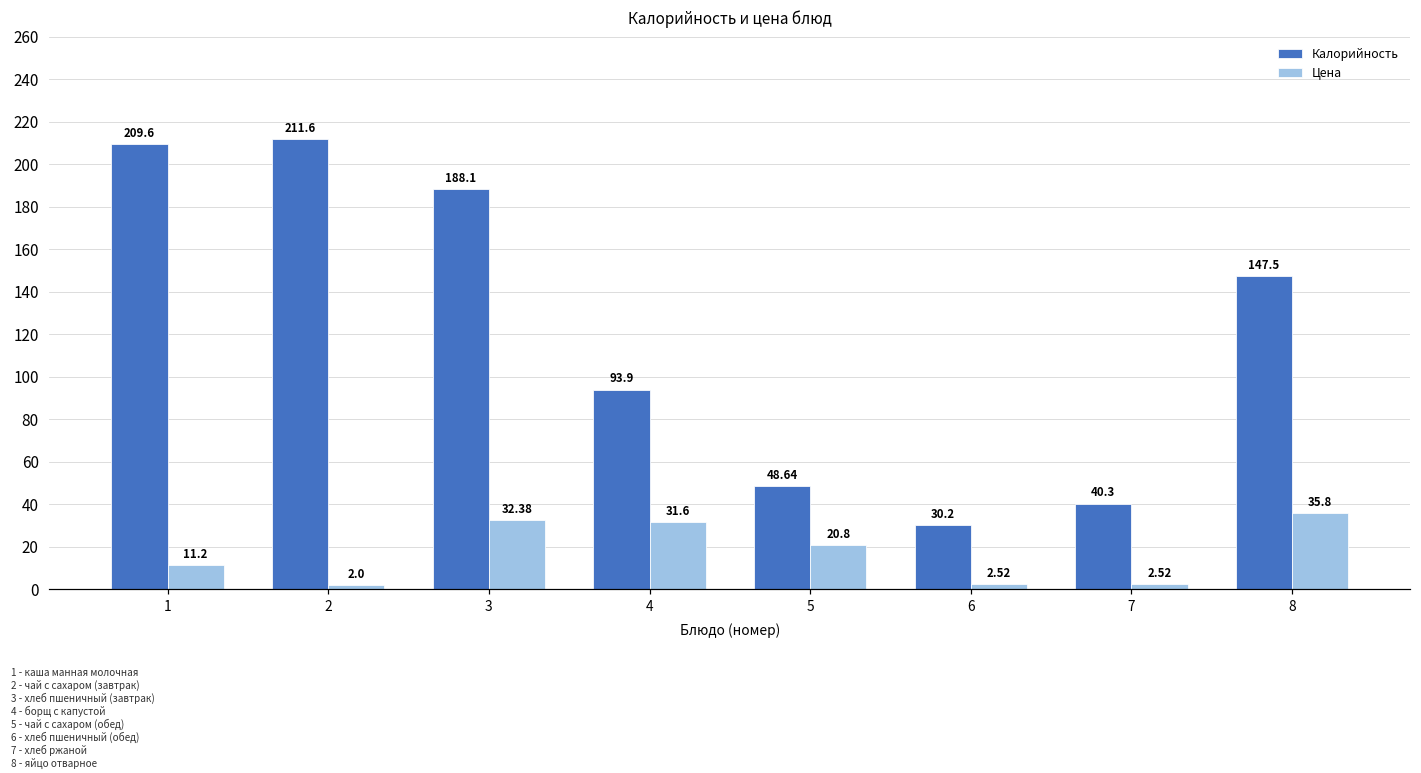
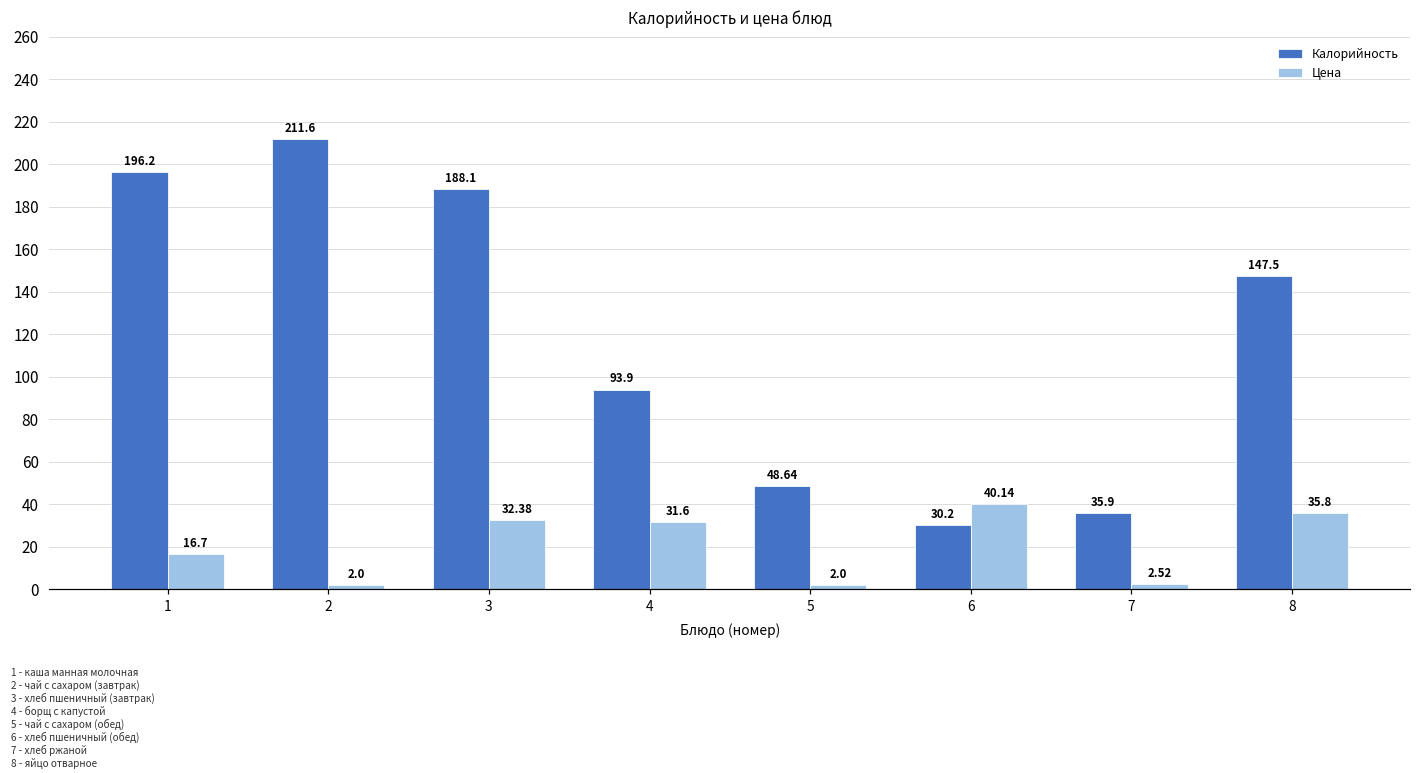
Калорийность, 1: 209.6 -> 196.2
Цена, 1: 11.2 -> 16.7
Цена, 5: 20.8 -> 2.0
Цена, 6: 2.52 -> 40.14
Калорийность, 7: 40.3 -> 35.9
